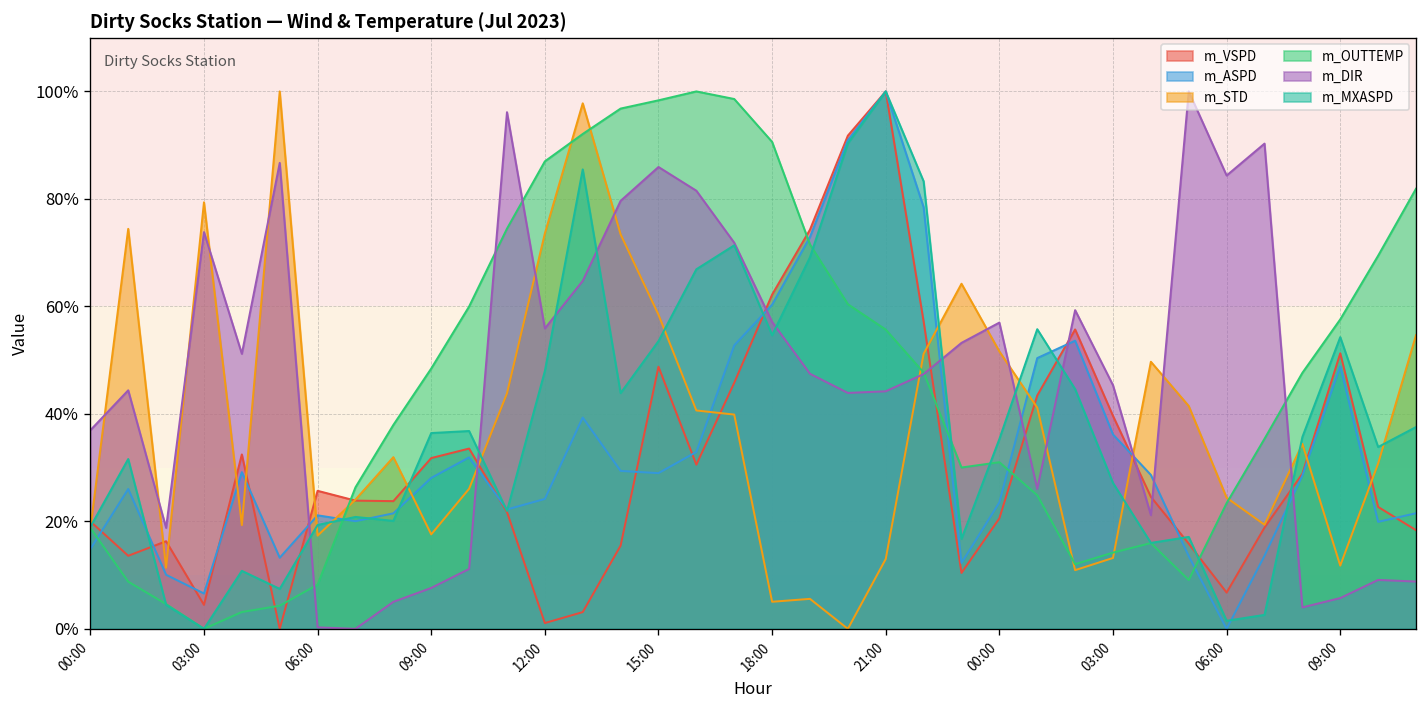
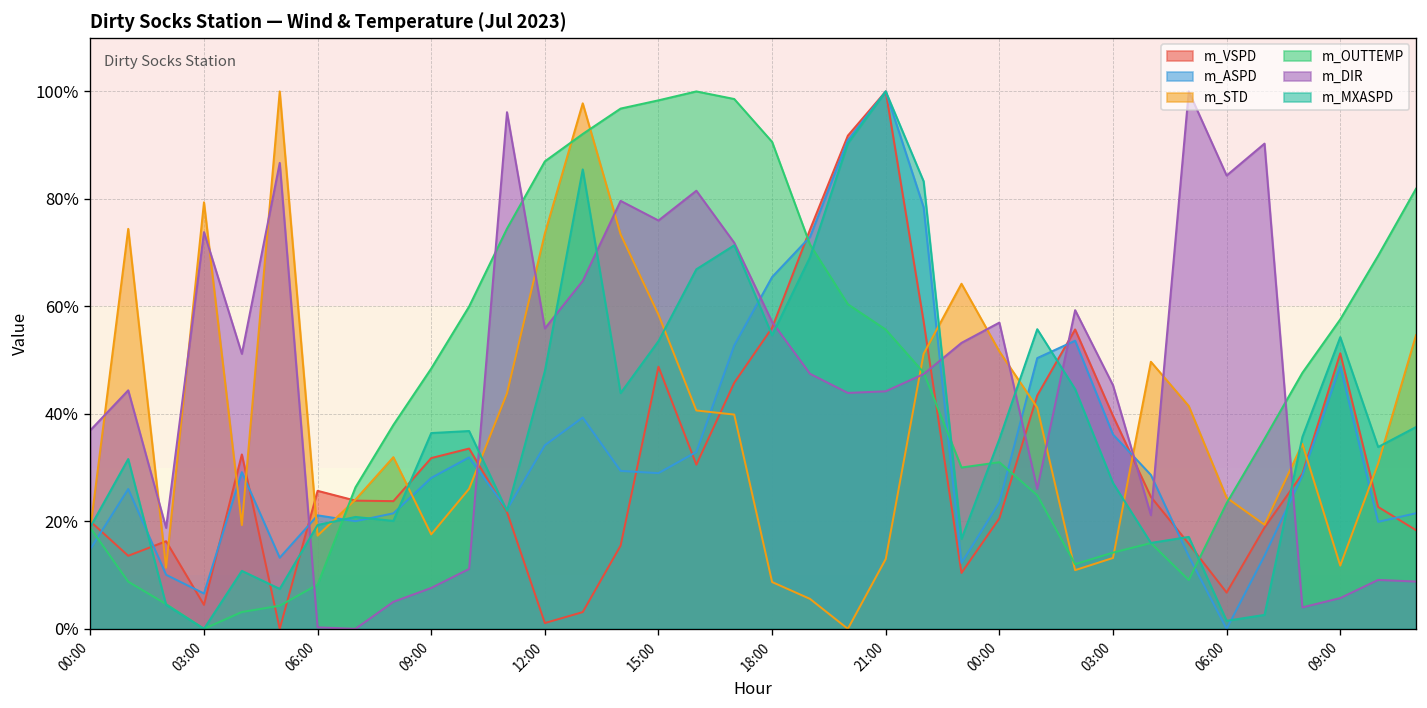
m_ASPD, 12:00: 24% -> 34%
m_DIR, 15:00: 86% -> 76%
m_VSPD, 18:00: 62% -> 56%
m_ASPD, 18:00: 60% -> 65%
m_STD, 18:00: 5% -> 9%
